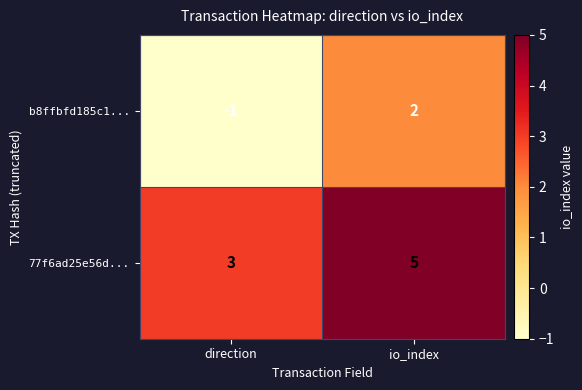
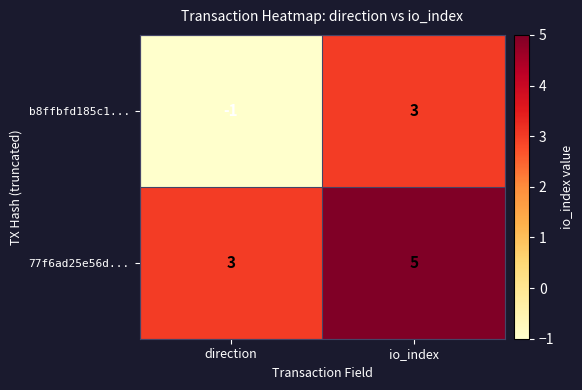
b8ffbfd185c1..., io_index: 2 -> 3
